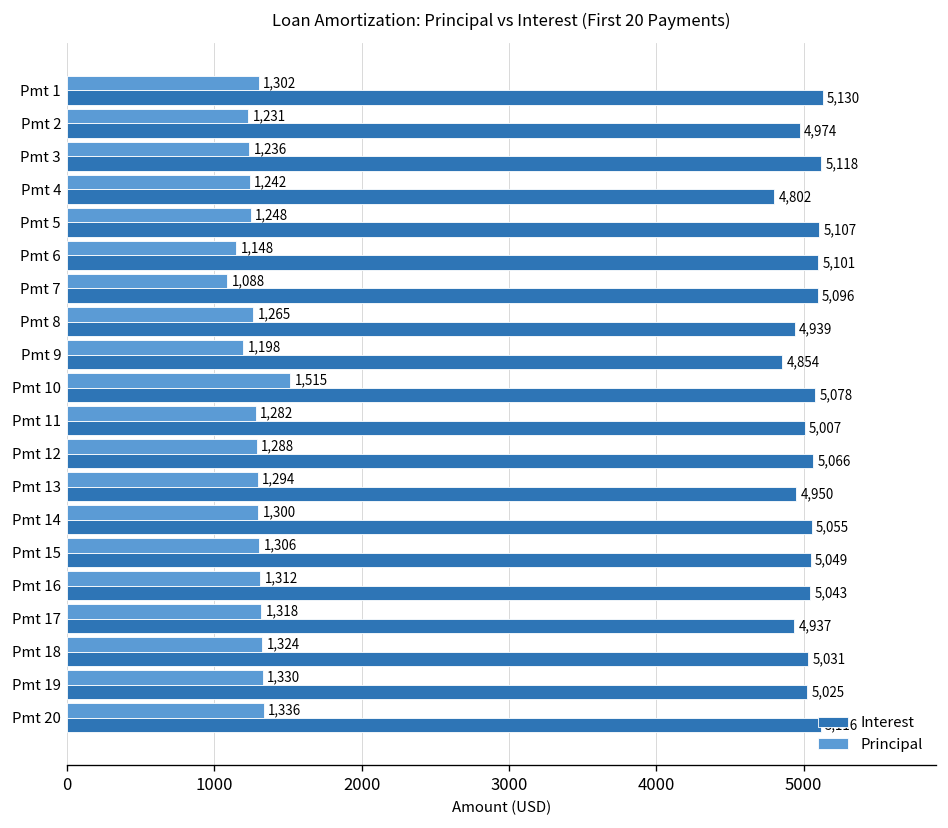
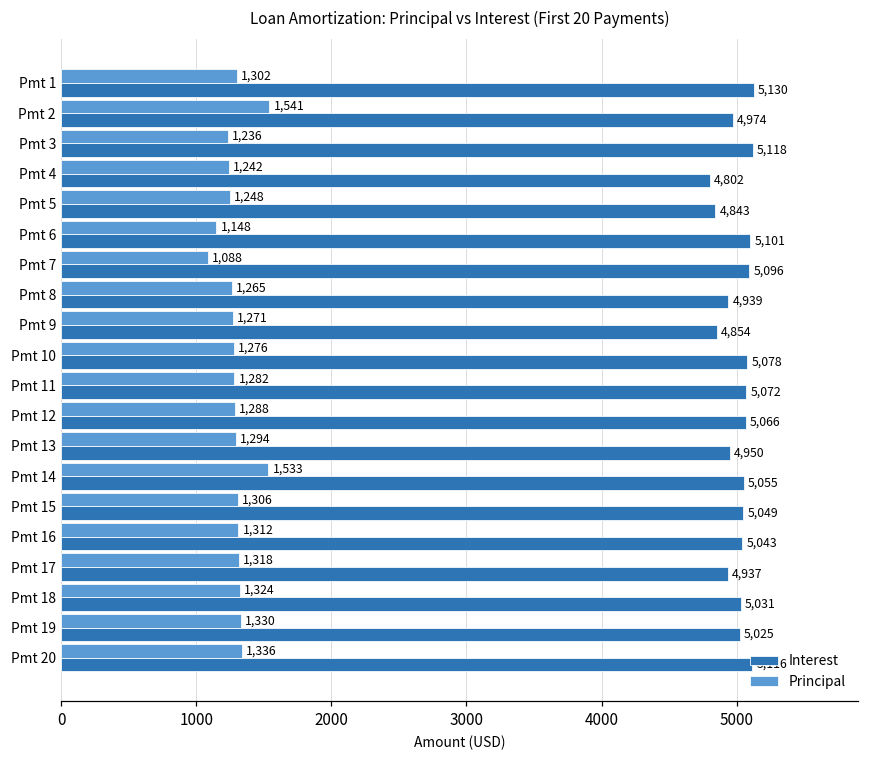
Principal, Pmt 2: 1,231 -> 1,541
Interest, Pmt 5: 5,107 -> 4,843
Principal, Pmt 9: 1,198 -> 1,271
Principal, Pmt 10: 1,515 -> 1,276
Interest, Pmt 11: 5,007 -> 5,072
Principal, Pmt 14: 1,300 -> 1,533
